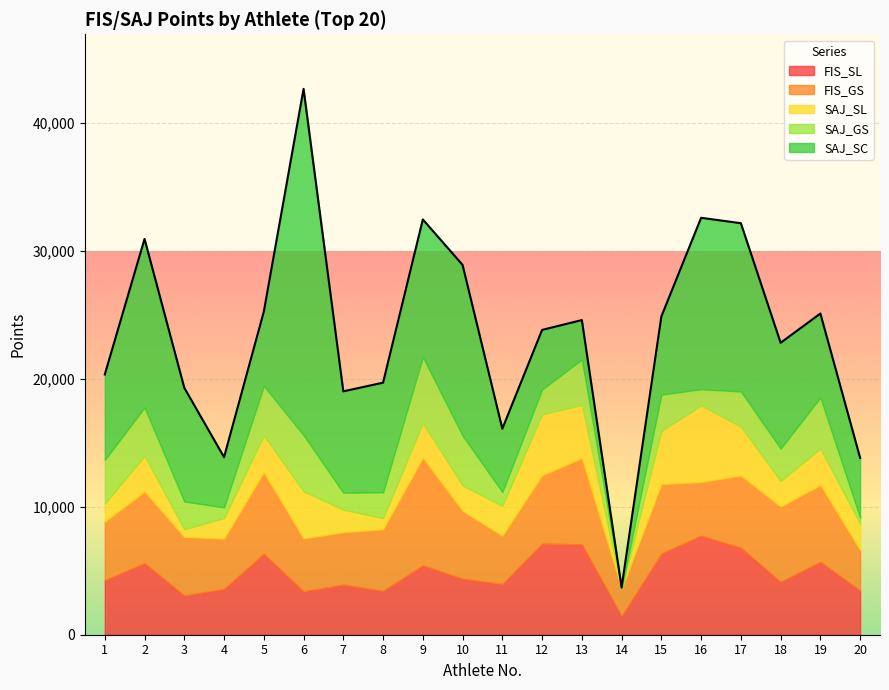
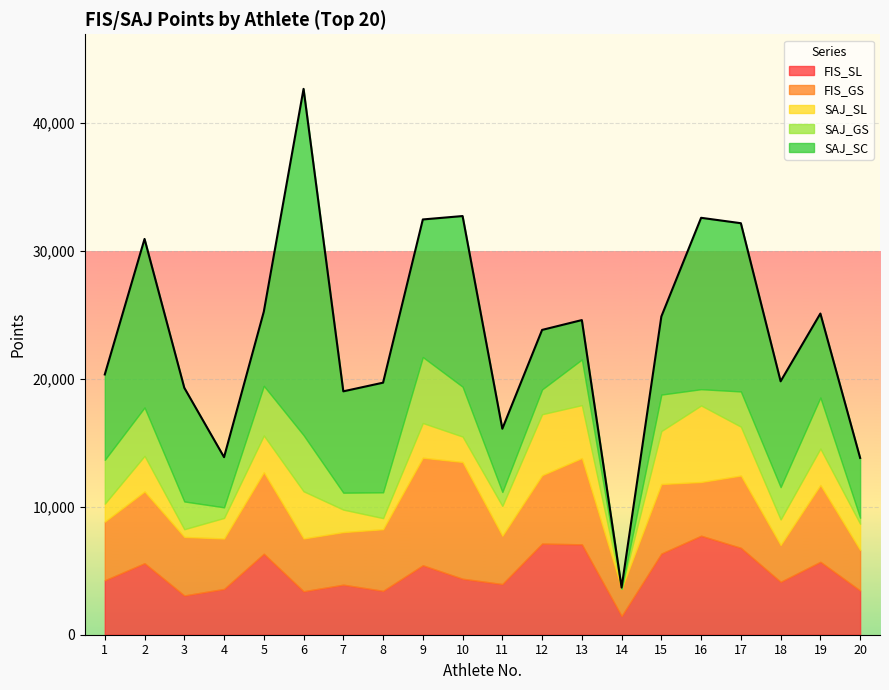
FIS_GS, 10: 5,300 -> 9,100
FIS_GS, 18: 5,900 -> 2,900
